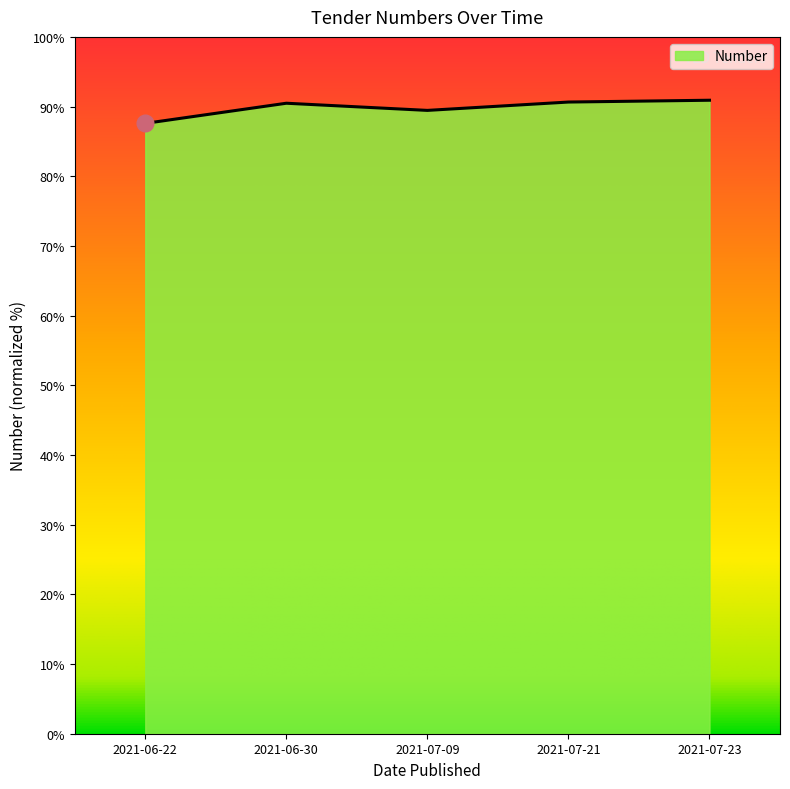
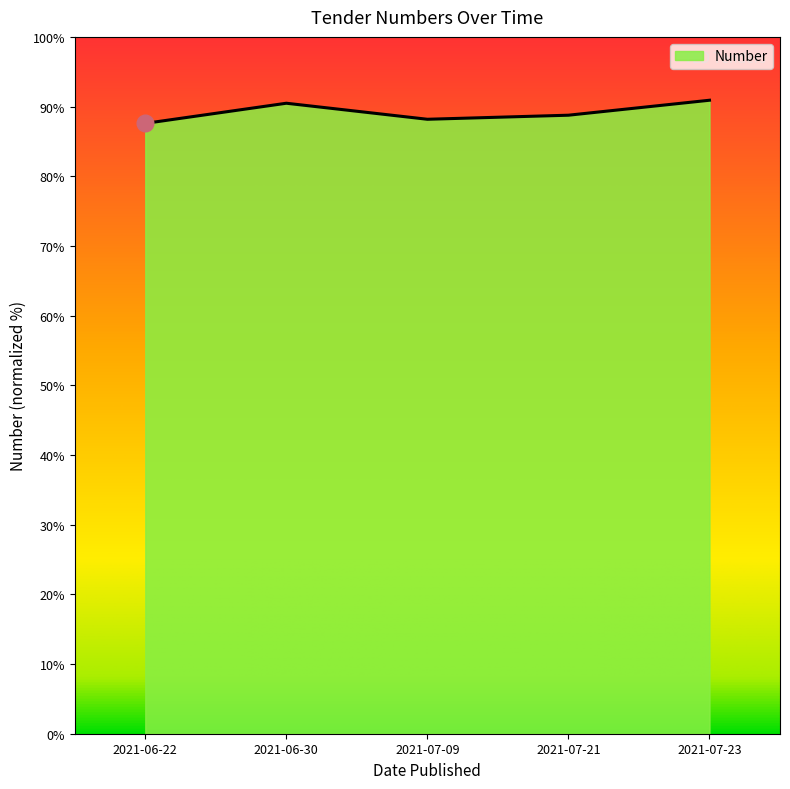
Number, 2021-07-09: 89% -> 88%
Number, 2021-07-21: 91% -> 89%
